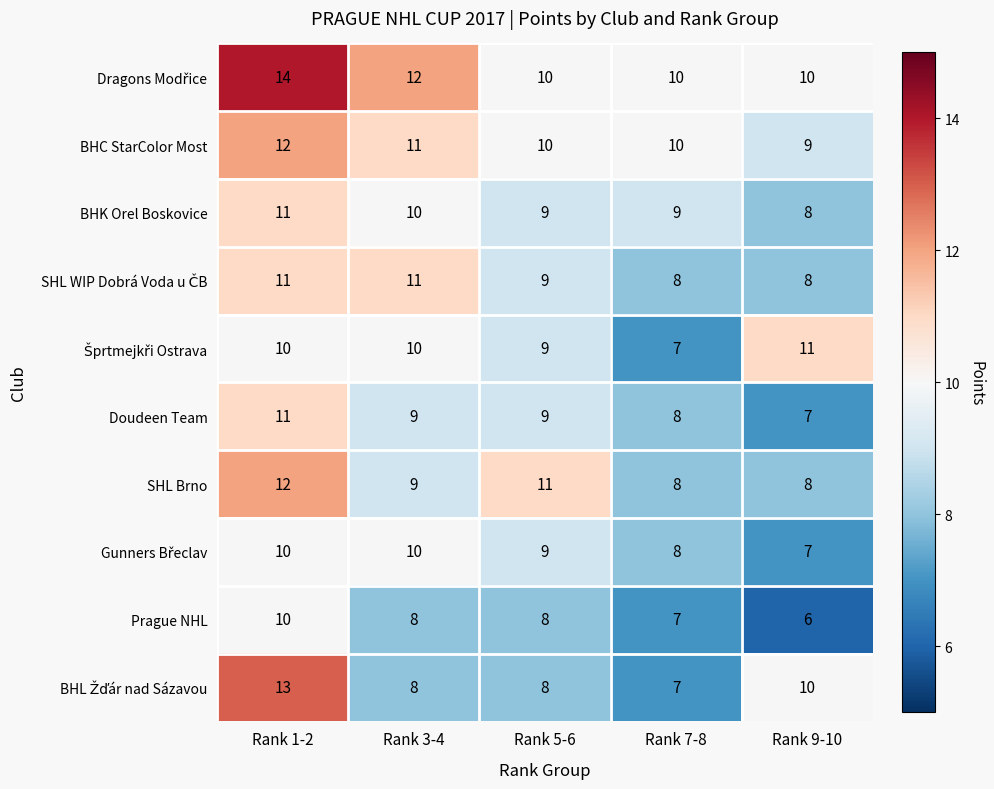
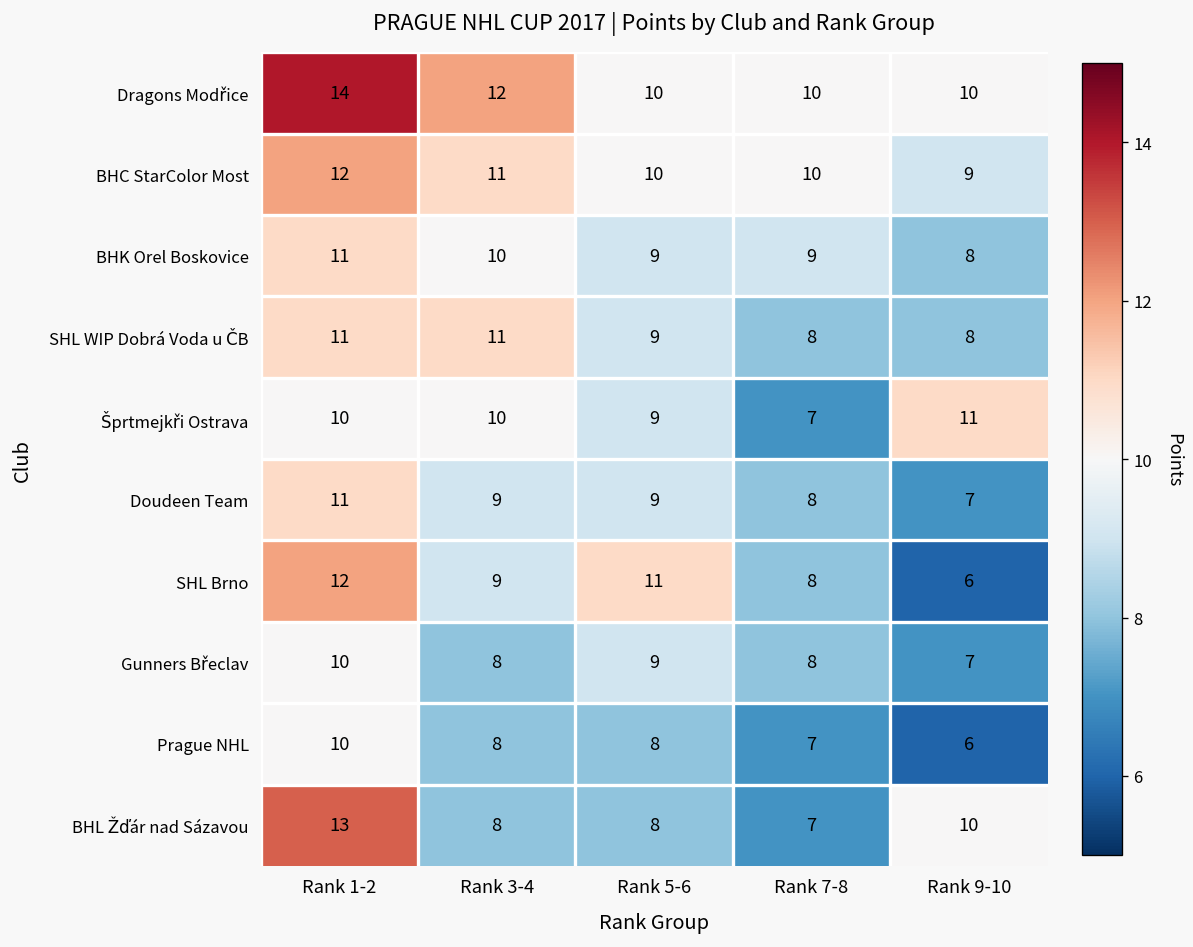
SHL Brno, Rank 9-10: 8 -> 6
Gunners Břeclav, Rank 3-4: 10 -> 8
